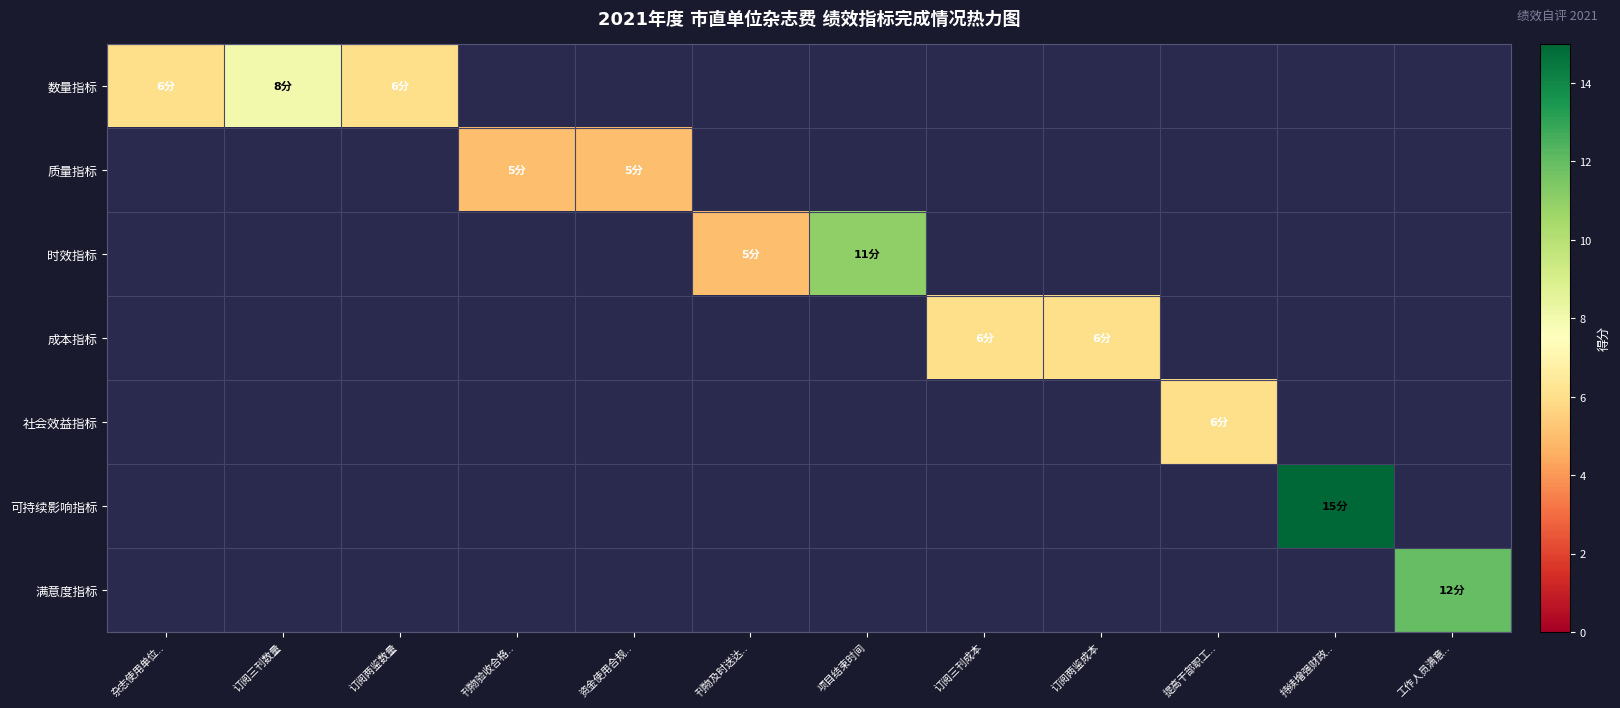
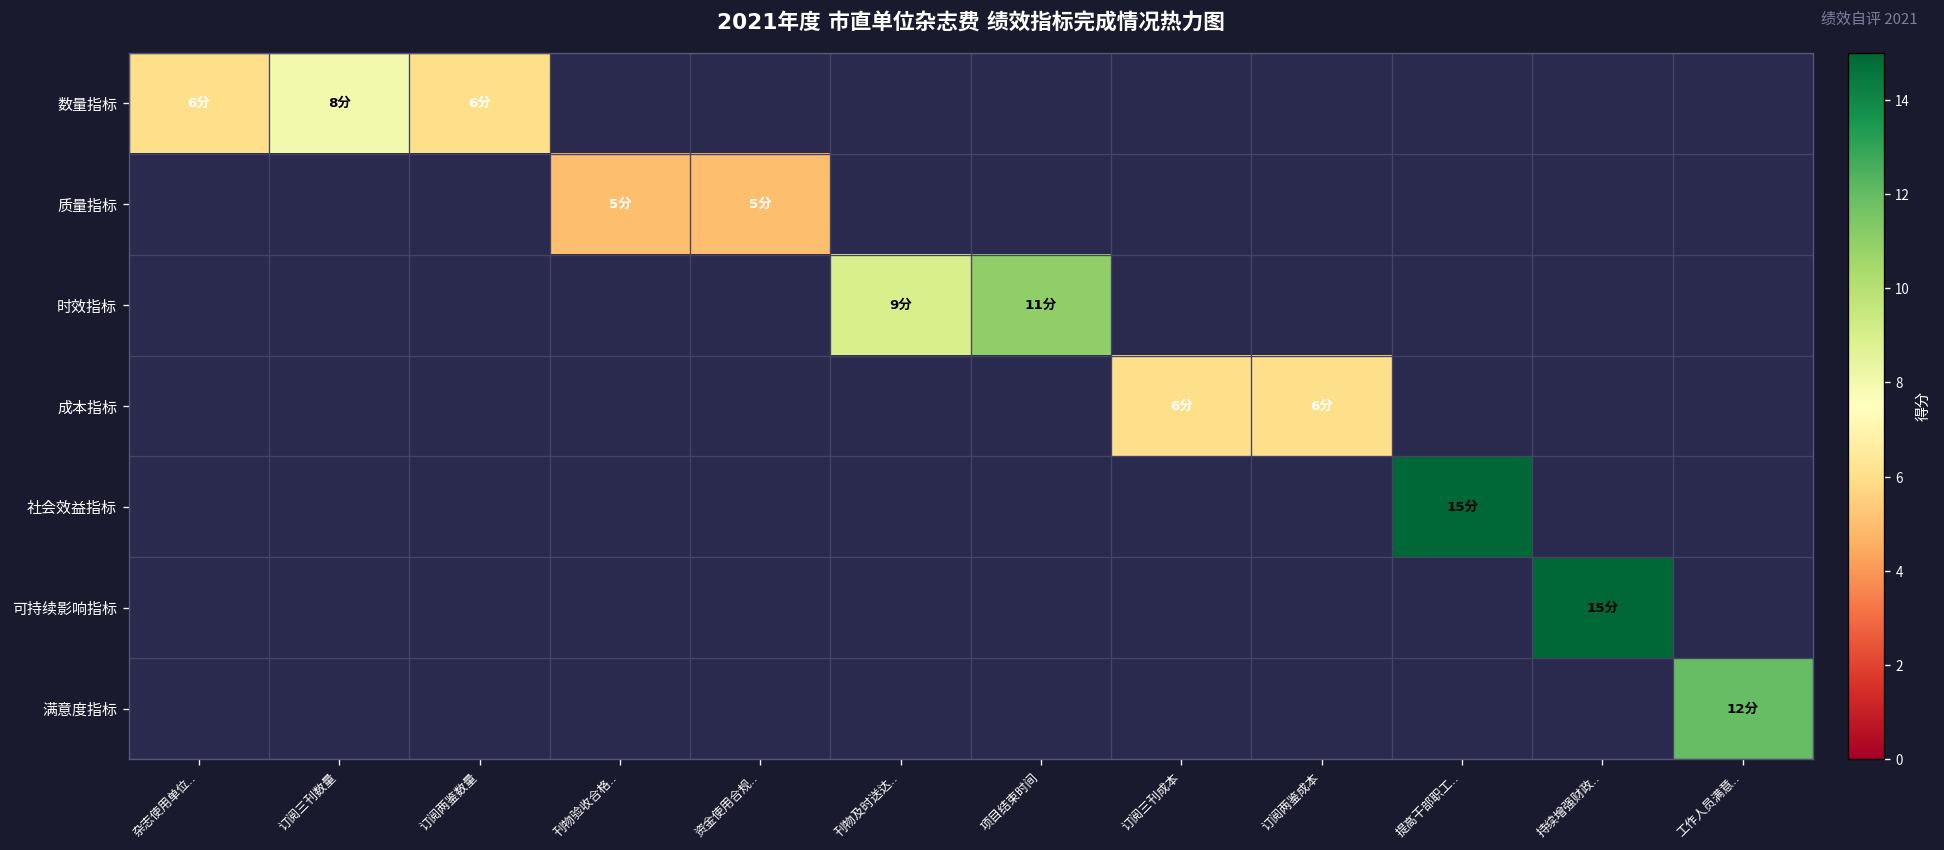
时效指标, 刊物及时送达..: 5分 -> 9分
社会效益指标, 提高干部职工..: 6分 -> 15分
